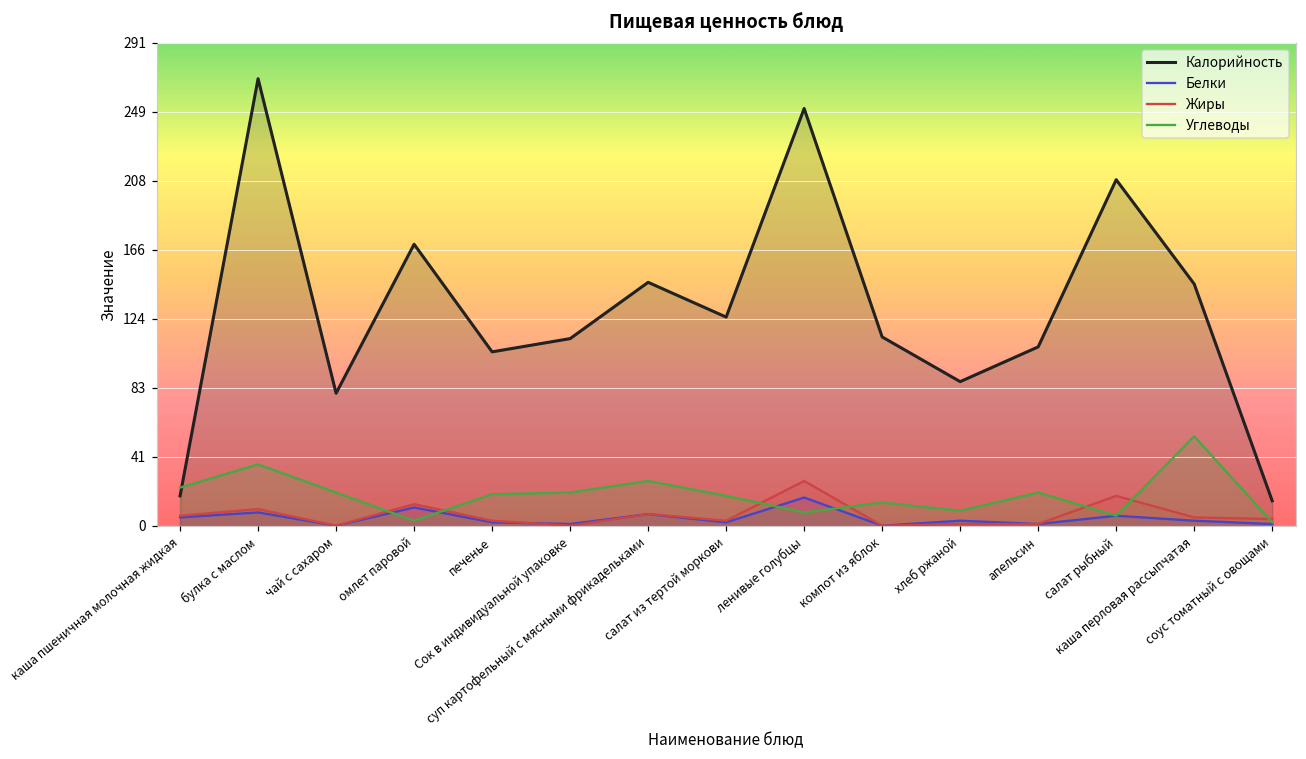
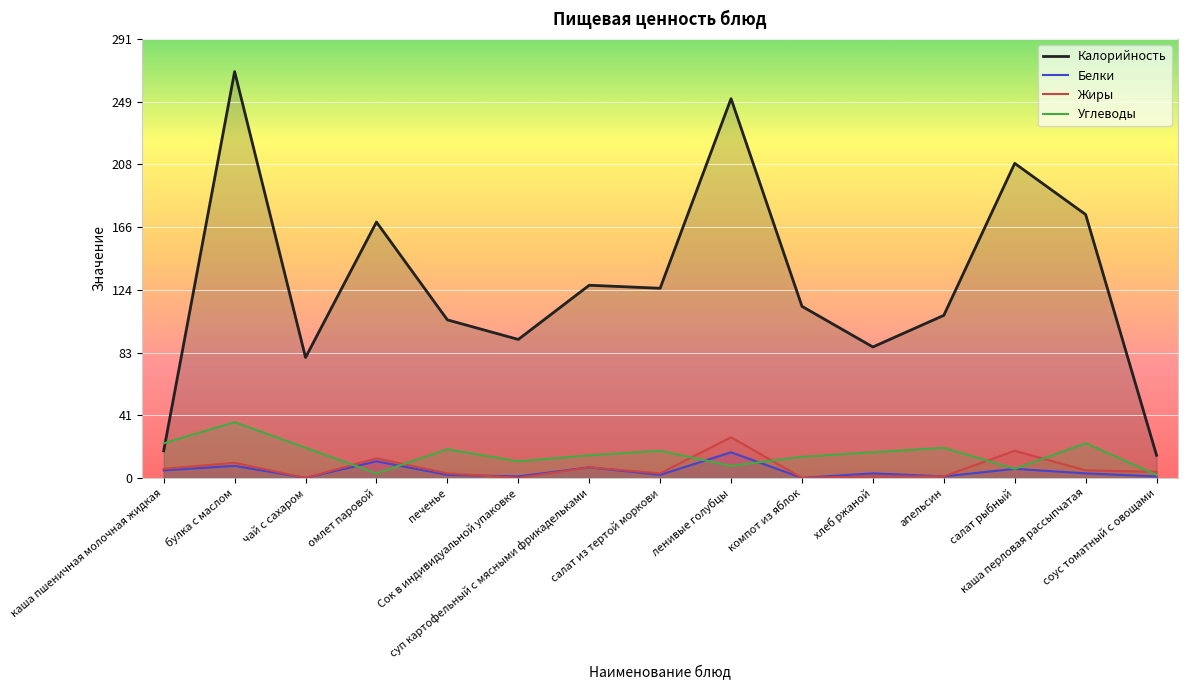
Калорийность, Сок в индивидуальной упаковке: 113 -> 92
Углеводы, Сок в индивидуальной упаковке: 20 -> 11
Калорийность, суп картофельный с мясными фрикадельками: 147 -> 128
Углеводы, суп картофельный с мясными фрикадельками: 27 -> 15
Углеводы, хлеб ржаной: 9 -> 17
Калорийность, каша перловая рассыпчатая: 146 -> 175
Углеводы, каша перловая рассыпчатая: 54 -> 23
